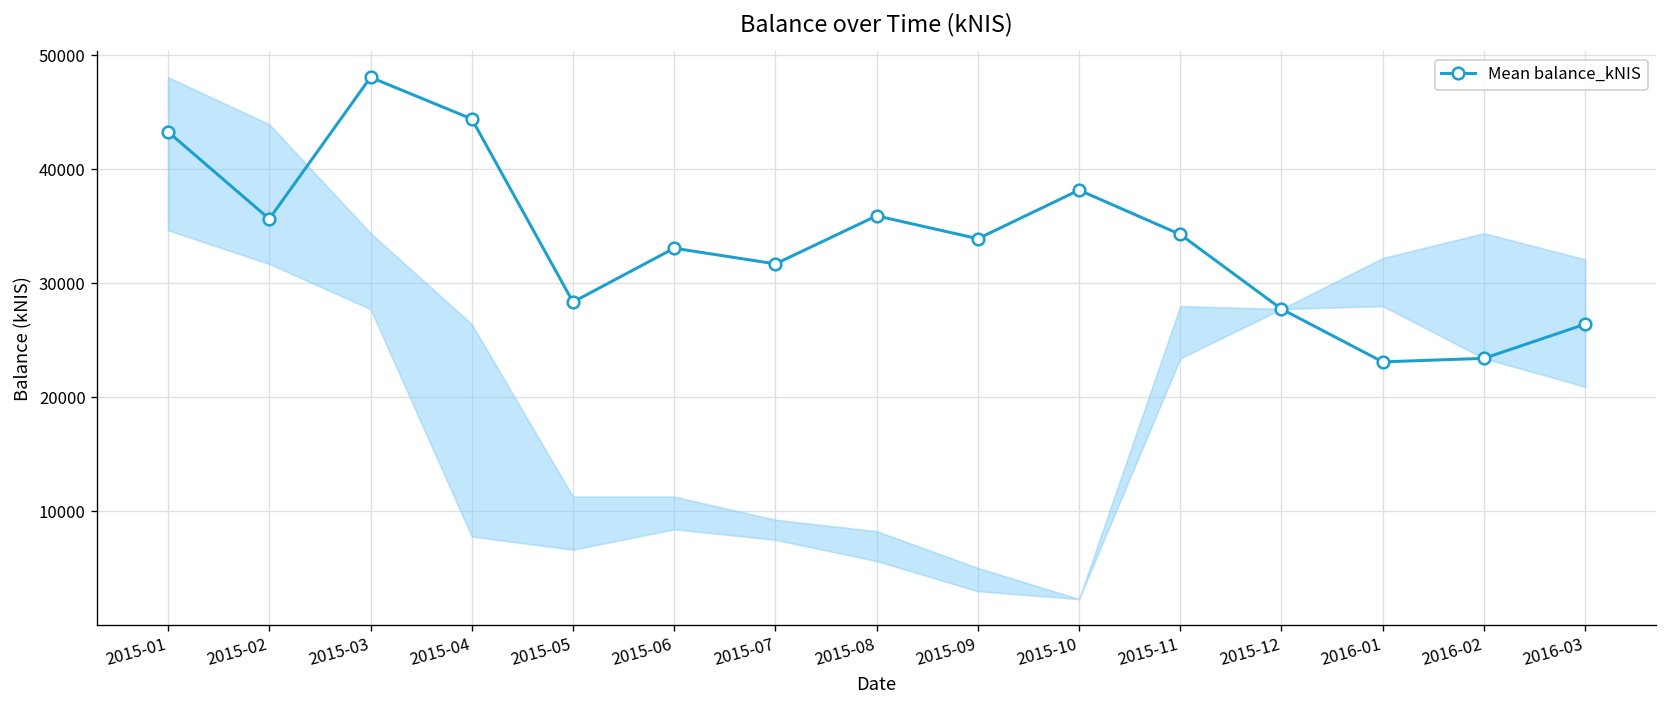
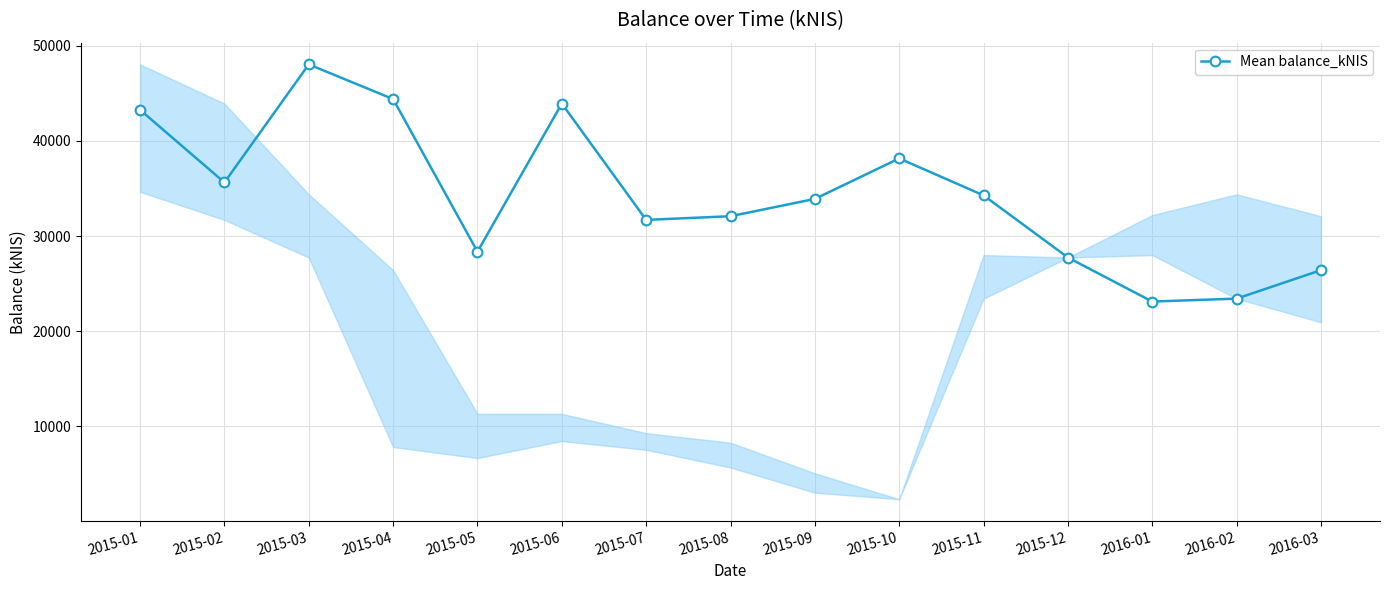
Mean balance_kNIS, 2015-06: 33000 -> 44000
Mean balance_kNIS, 2015-08: 36000 -> 32000
